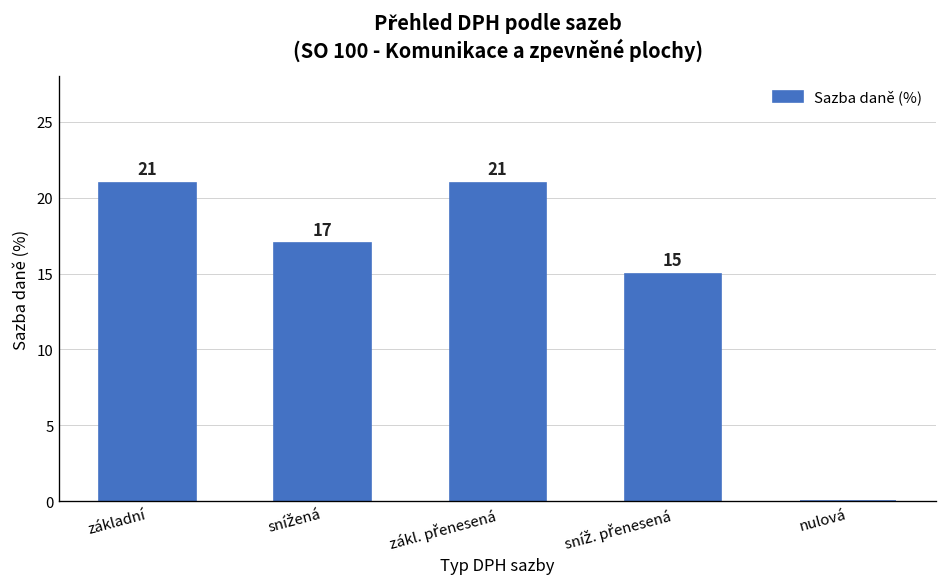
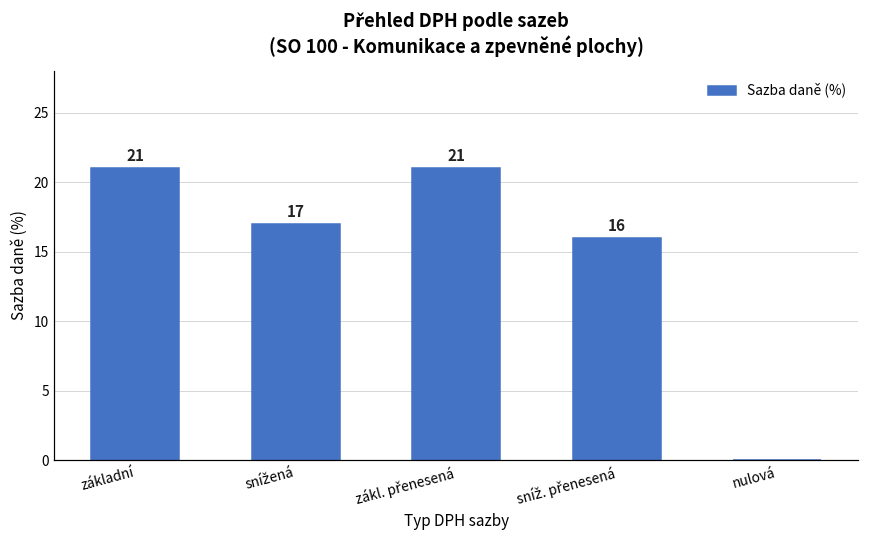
sníž. přenesená: 15 -> 16
